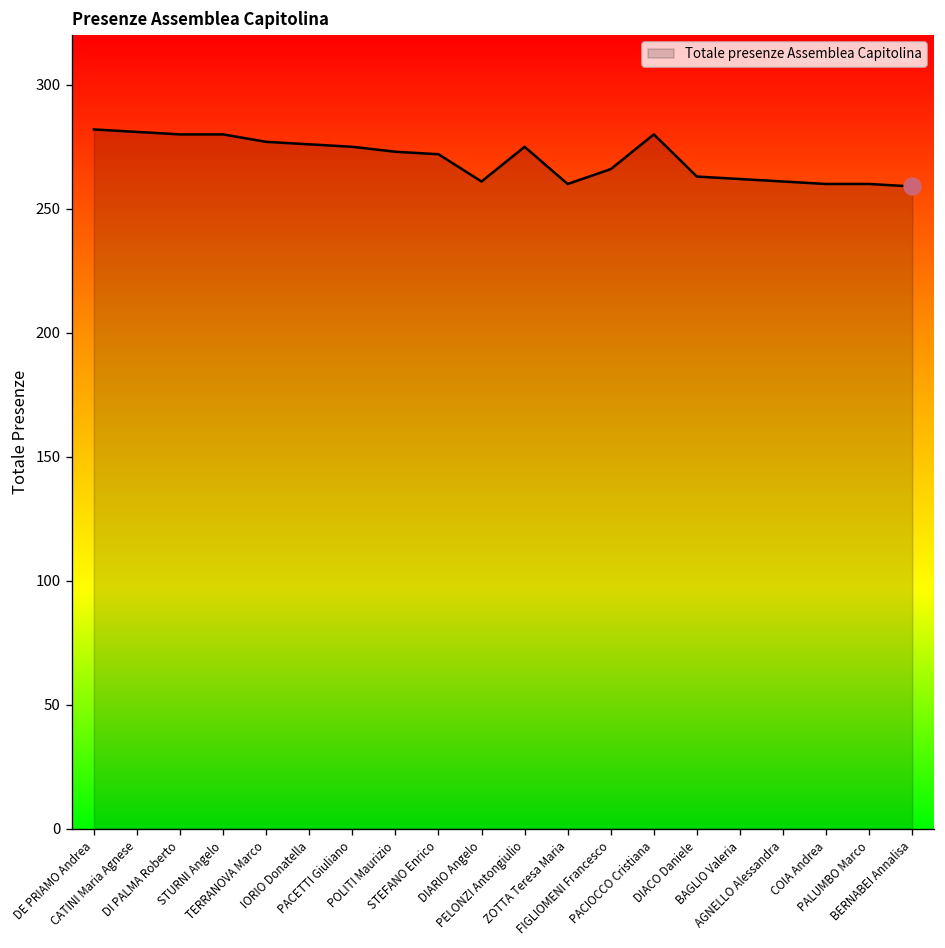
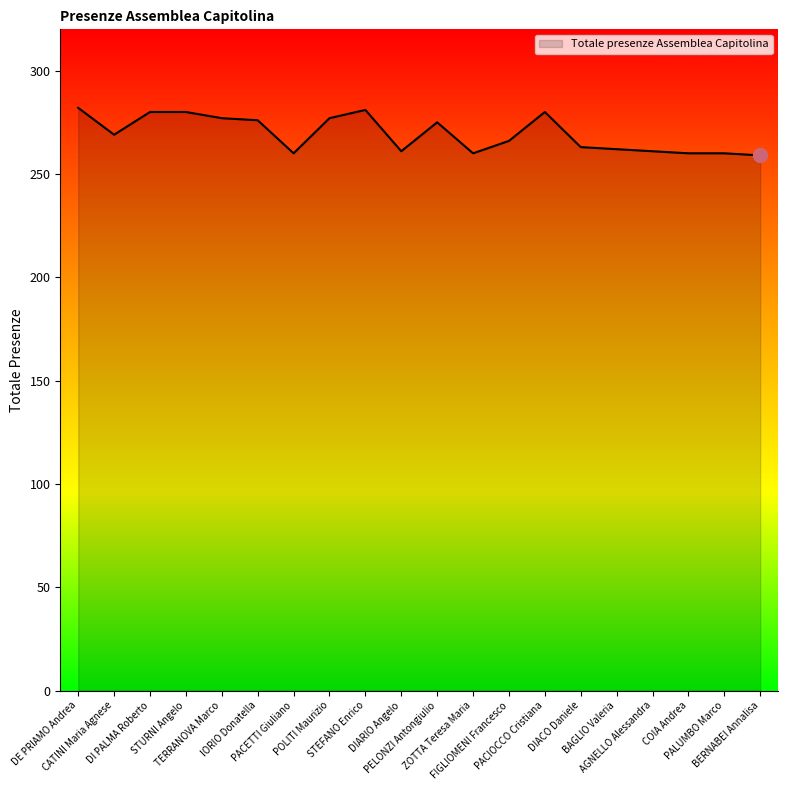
Totale presenze Assemblea Capitolina, CATINI Maria Agnese: 281 -> 269
Totale presenze Assemblea Capitolina, PACETTI Giuliano: 275 -> 260
Totale presenze Assemblea Capitolina, POLITI Maurizio: 273 -> 277
Totale presenze Assemblea Capitolina, STEFANO Enrico: 272 -> 281
